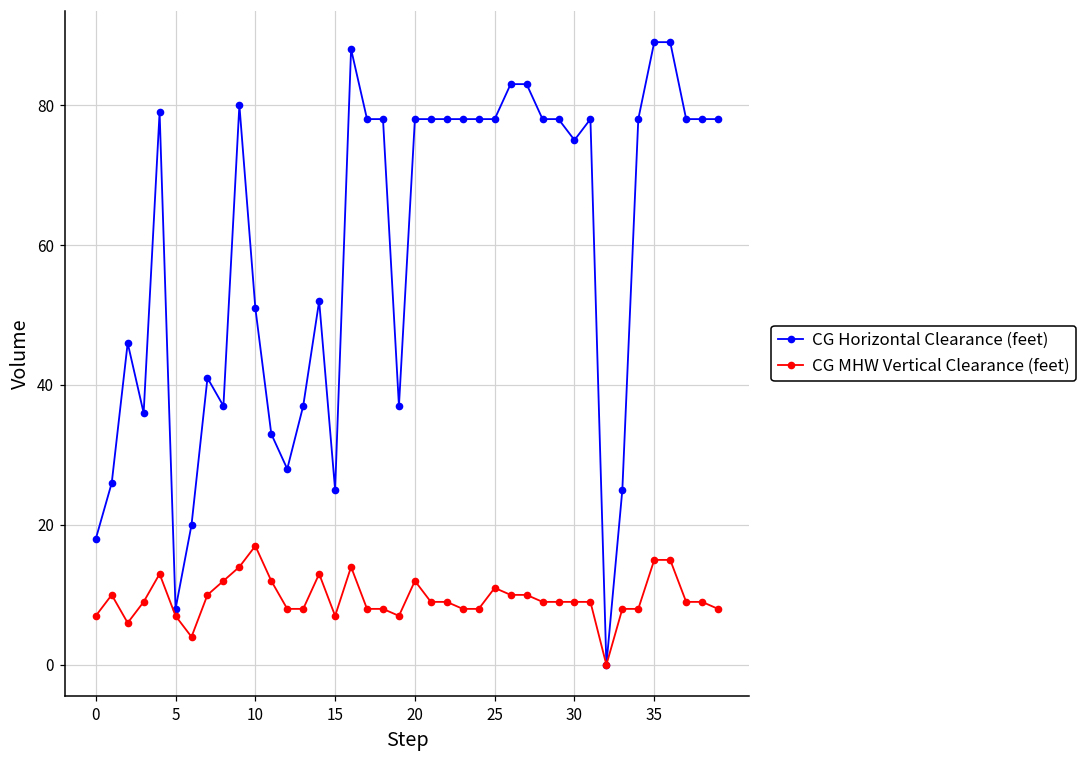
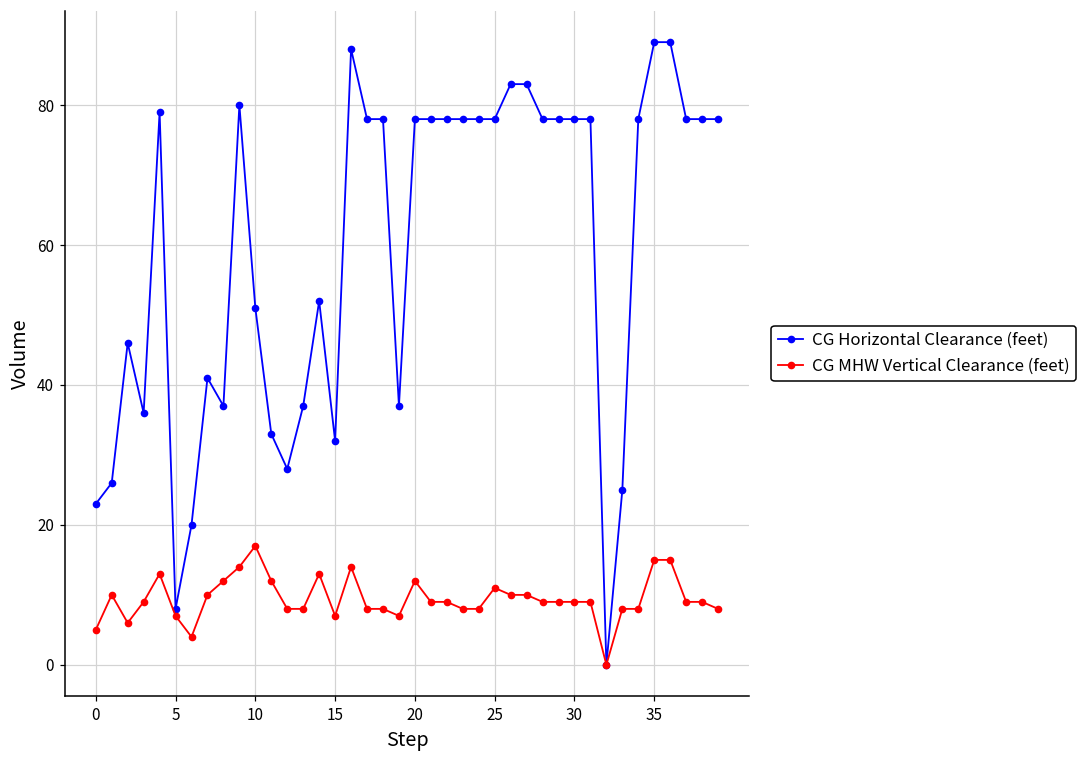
CG Horizontal Clearance (feet), 0: 18 -> 23
CG MHW Vertical Clearance (feet), 0: 7 -> 5
CG Horizontal Clearance (feet), 15: 25 -> 32
CG Horizontal Clearance (feet), 30: 75 -> 78
